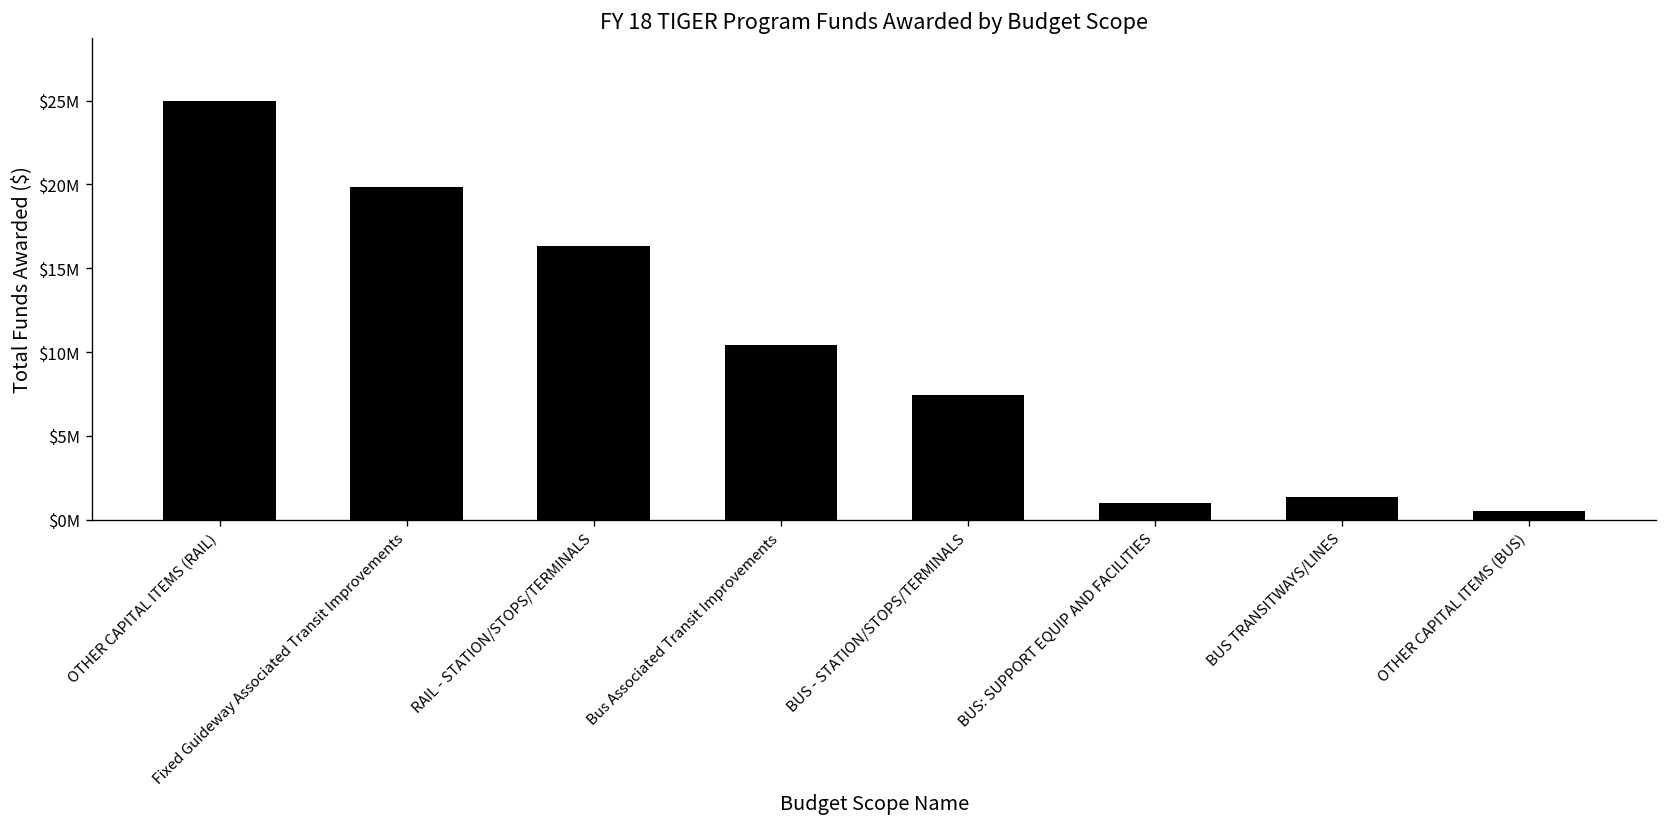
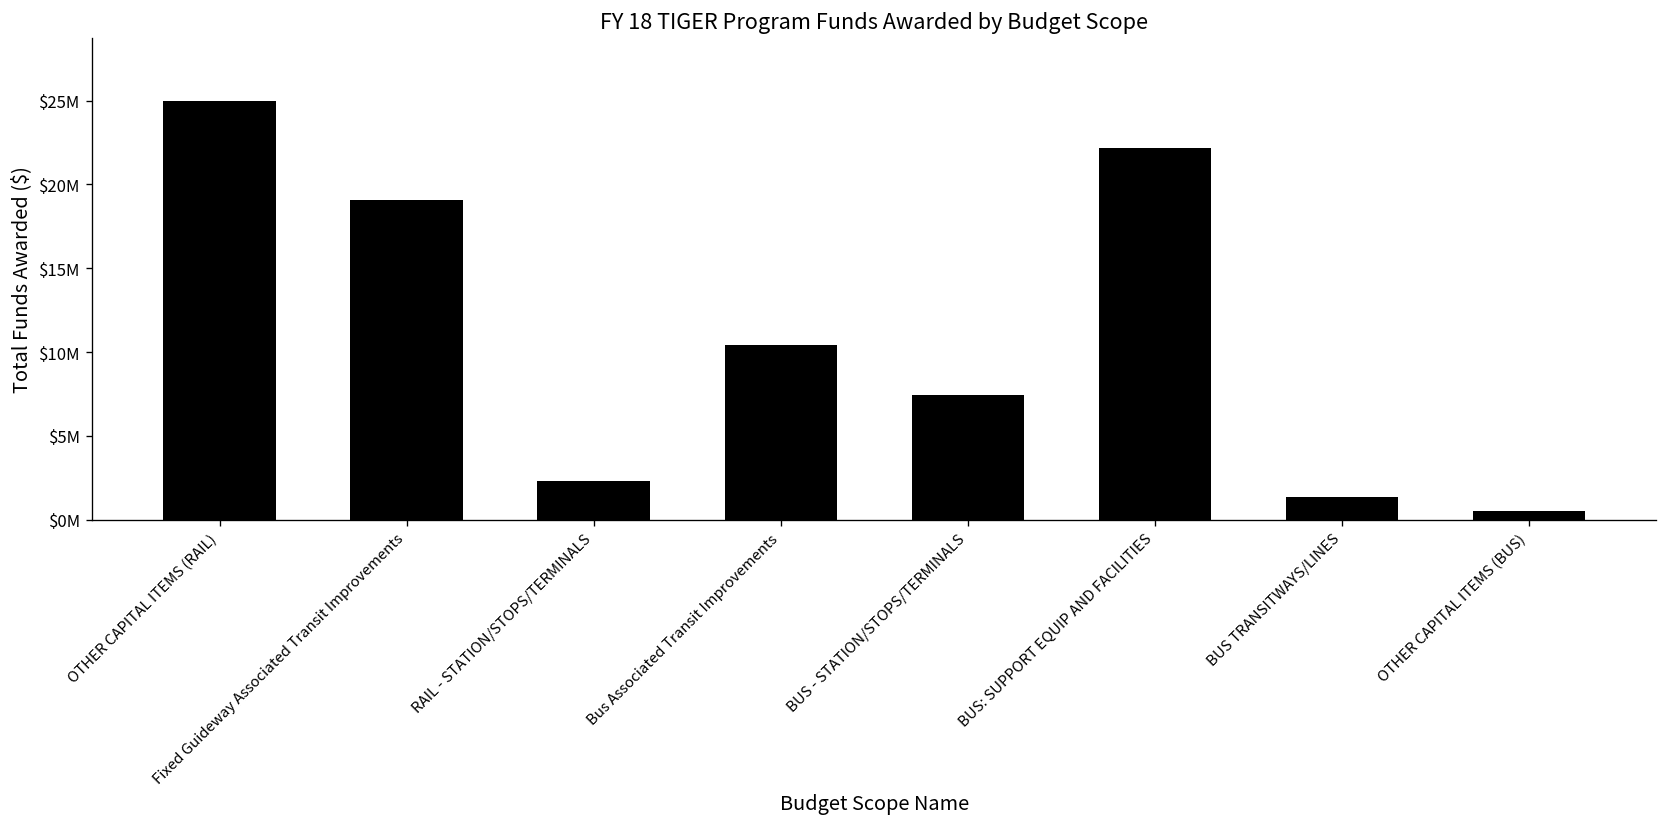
Fixed Guideway Associated Transit Improvements: $19900000 -> $19100000
RAIL - STATION/STOPS/TERMINALS: $16300000 -> $2300000
BUS: SUPPORT EQUIP AND FACILITIES: $1000000 -> $22200000
